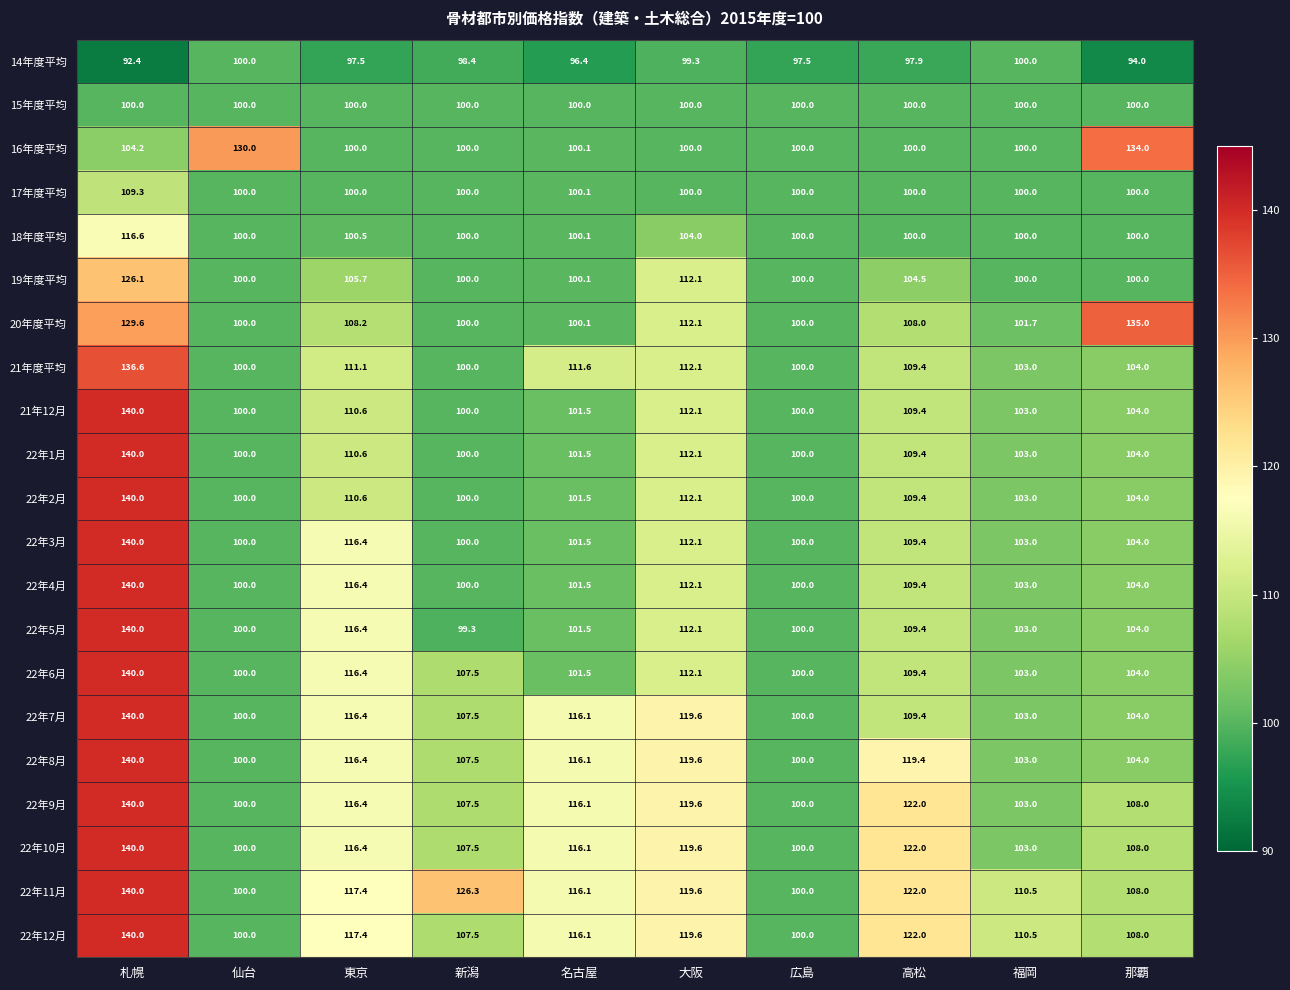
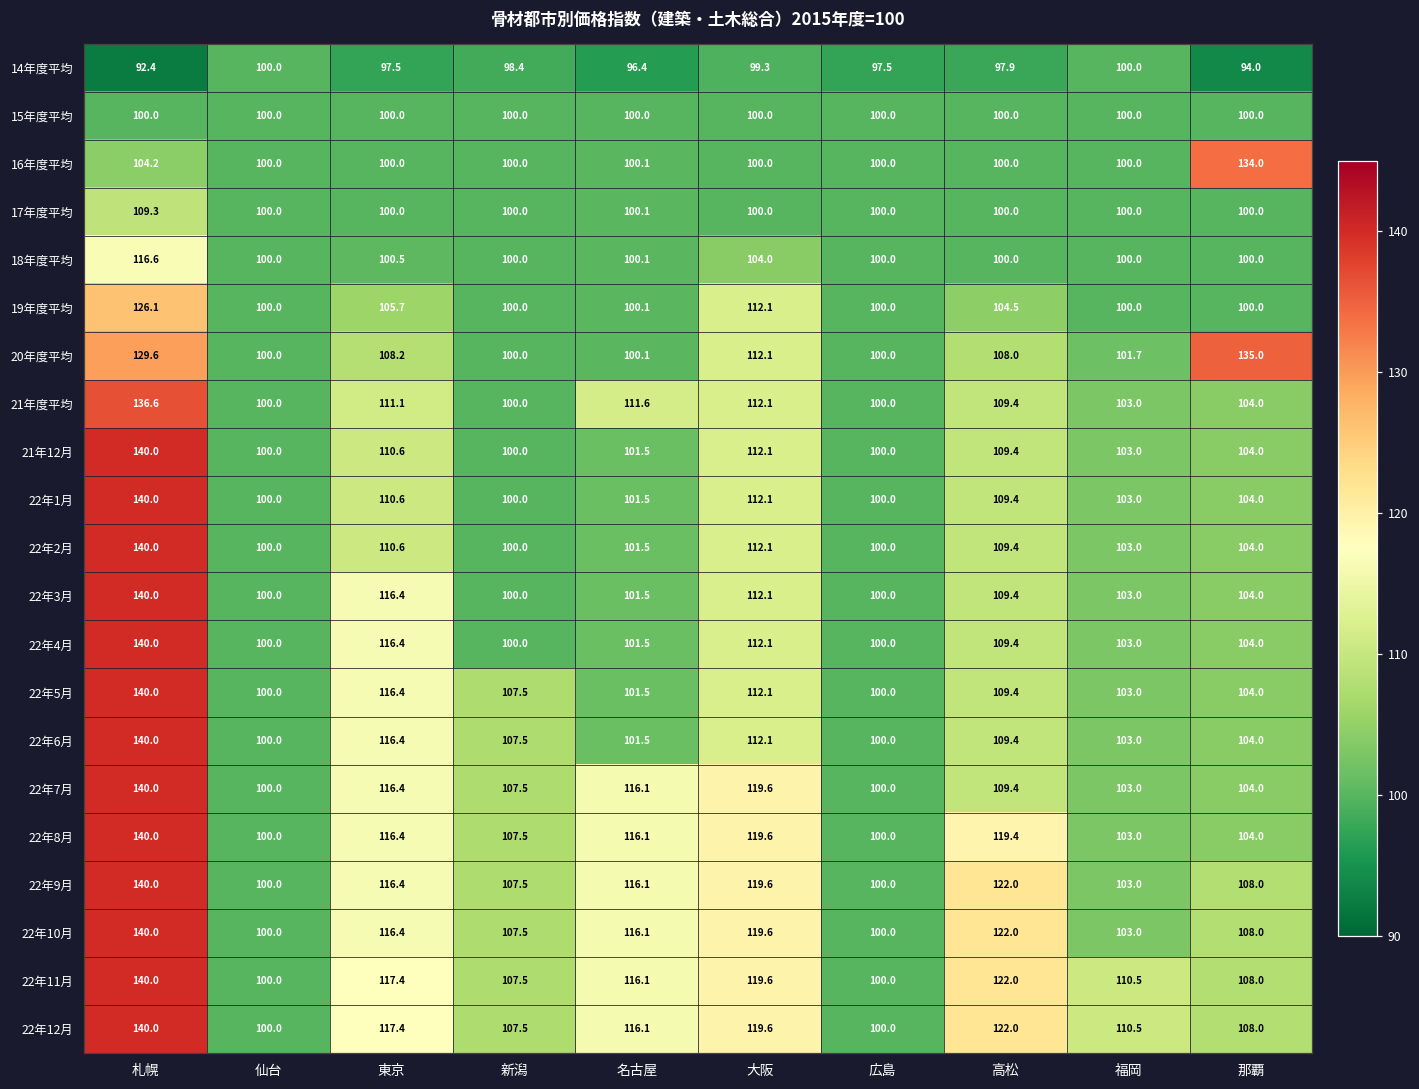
16年度平均, 仙台: 130.0 -> 100.0
22年5月, 新潟: 99.3 -> 107.5
22年11月, 新潟: 126.3 -> 107.5
